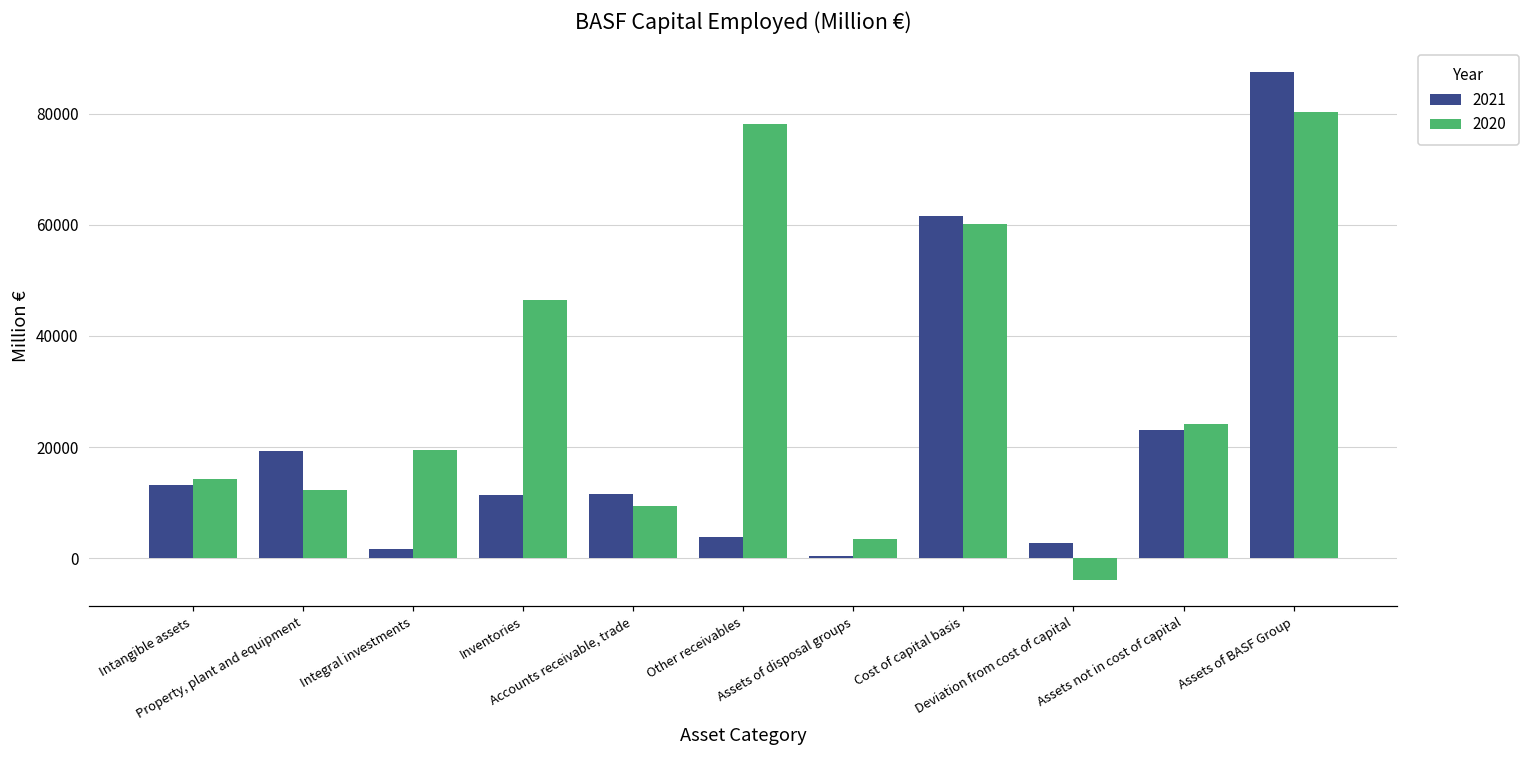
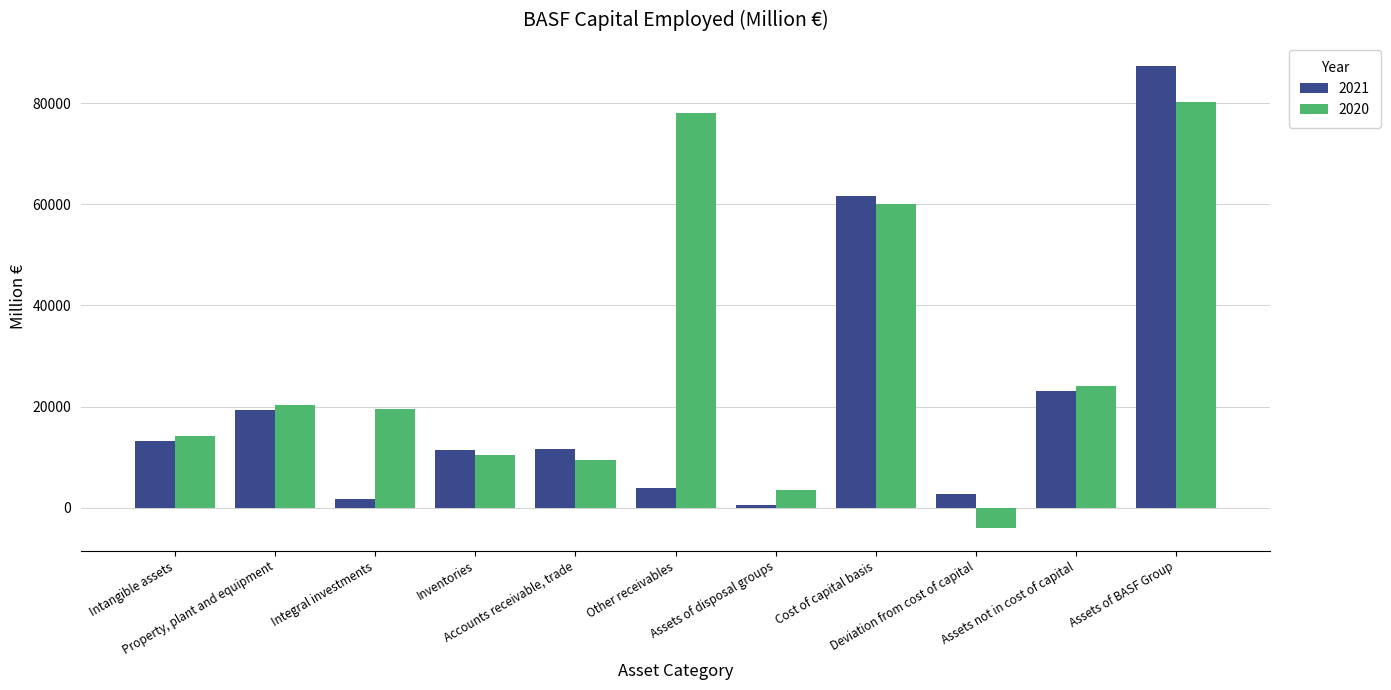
2020, Property, plant and equipment: 12000 -> 20000
2020, Inventories: 46000 -> 10000
